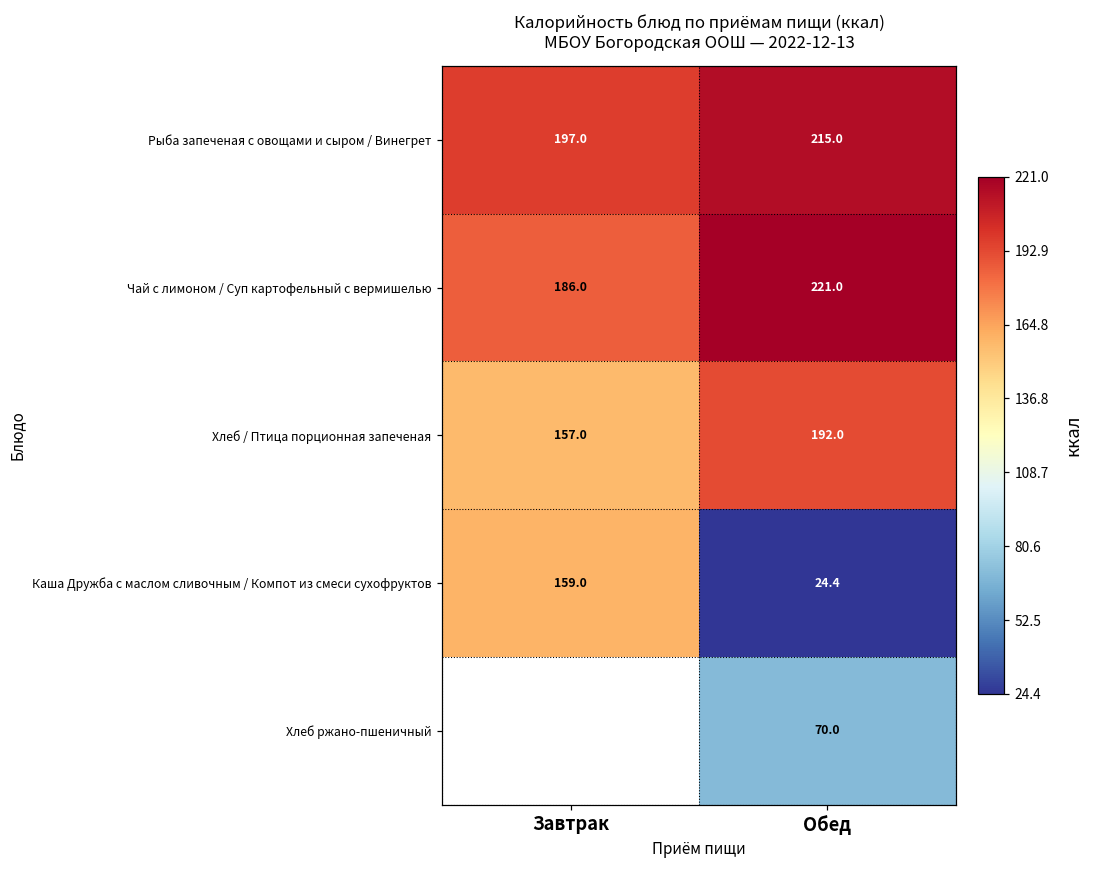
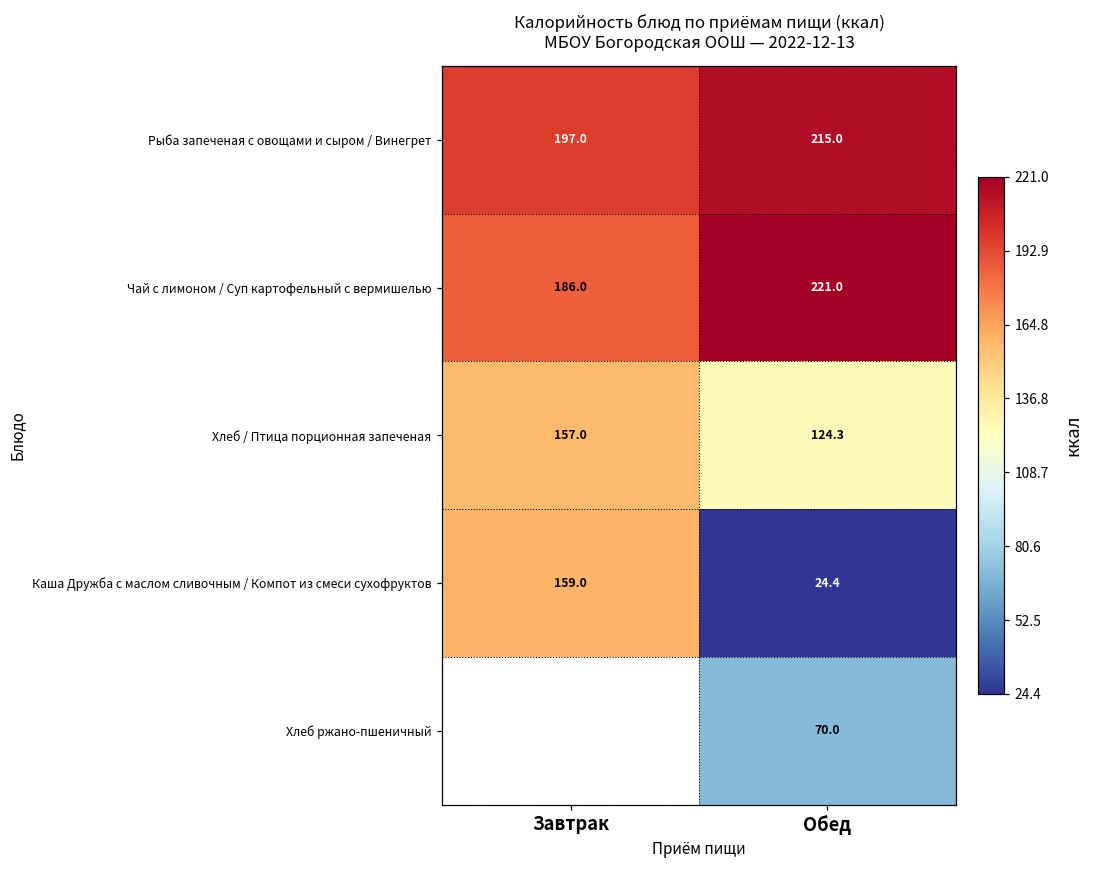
Хлеб / Птица порционная запеченая, Обед: 192.0 -> 124.3
